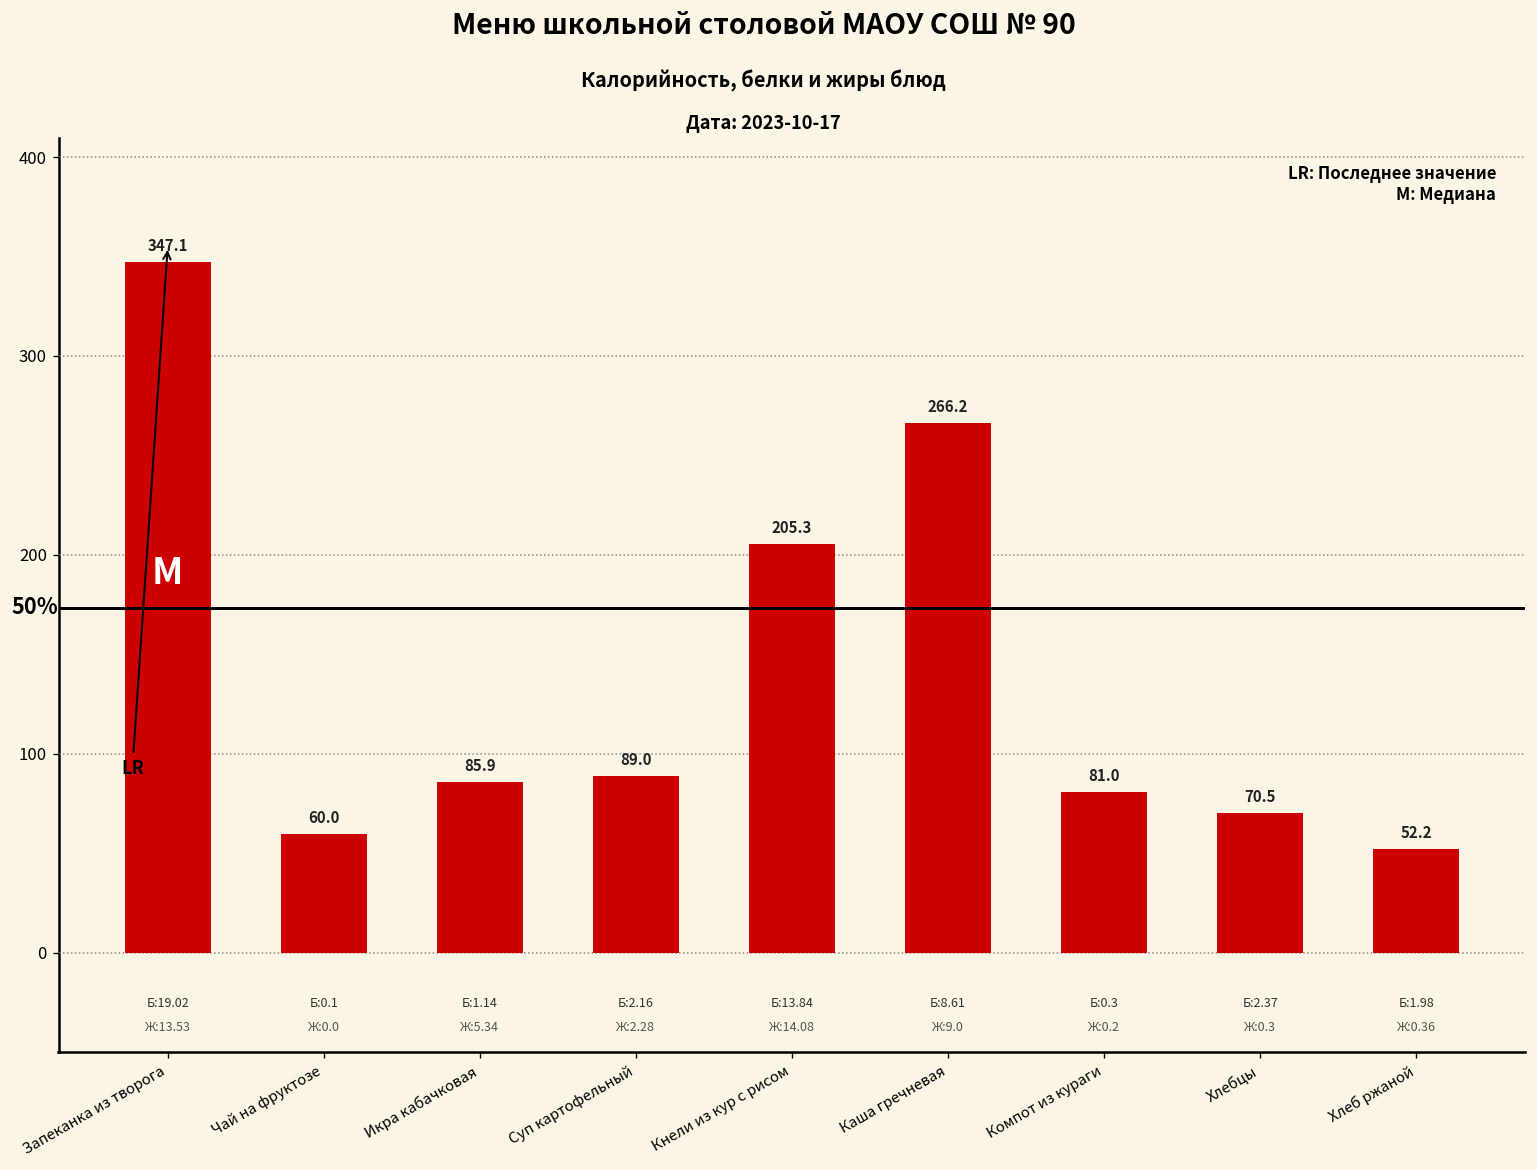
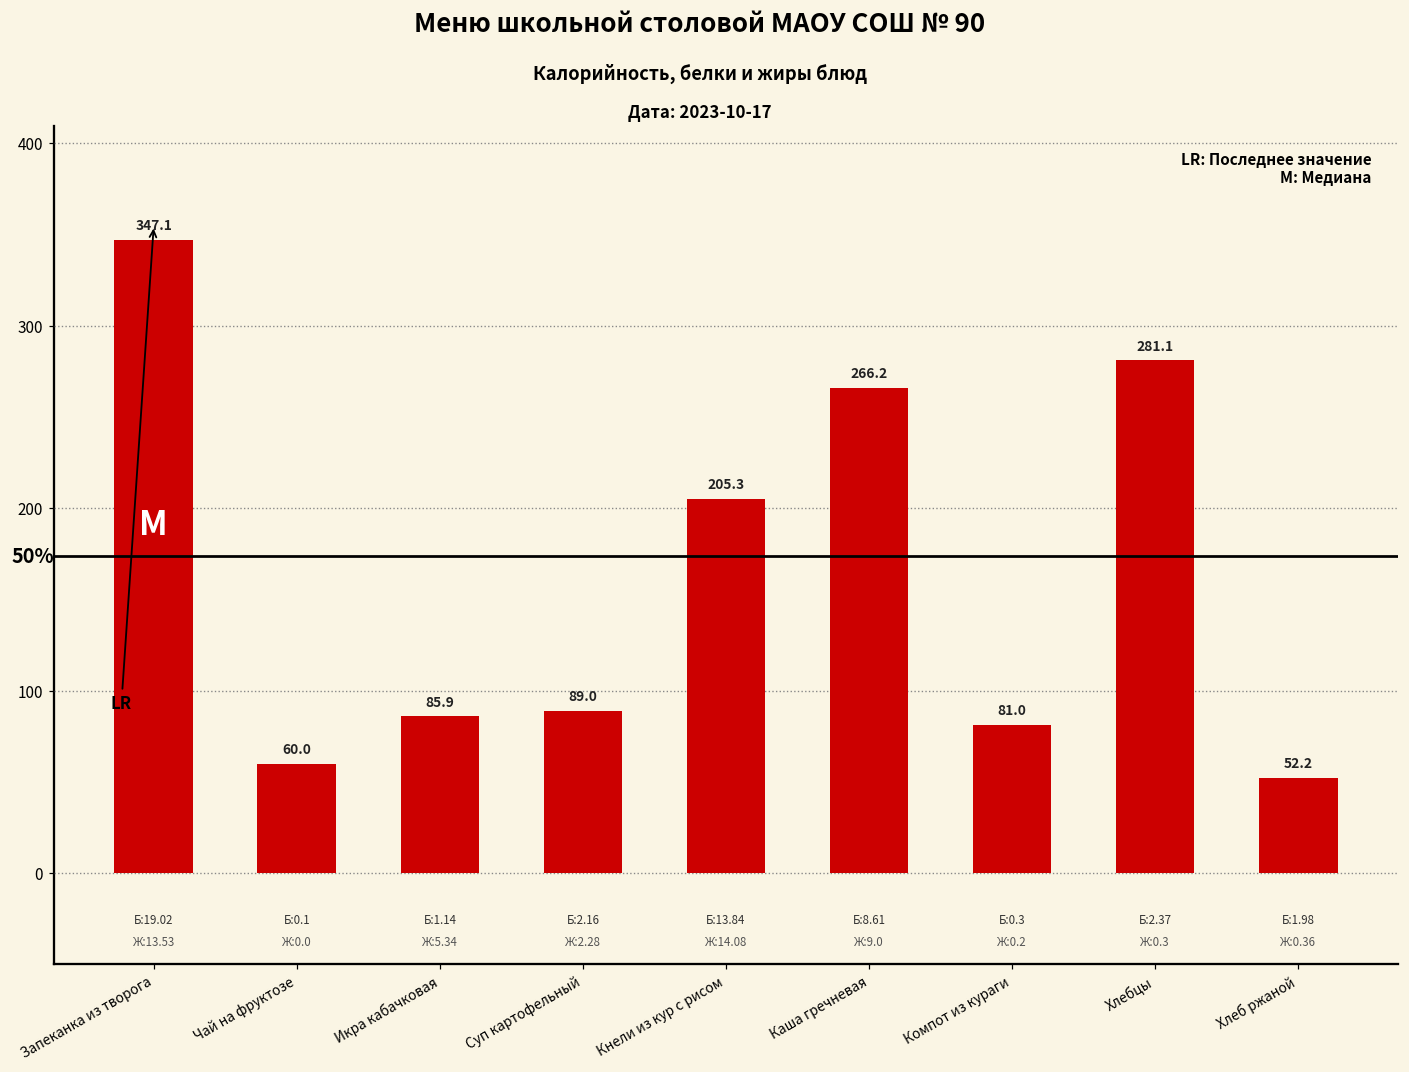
Хлебцы: 70.5 -> 281.1
